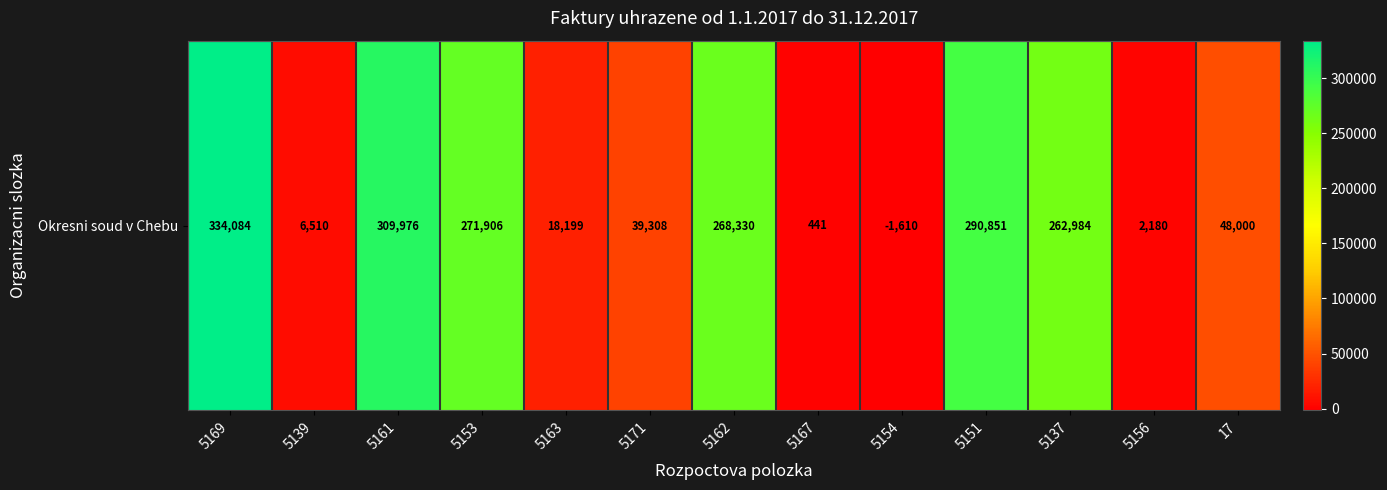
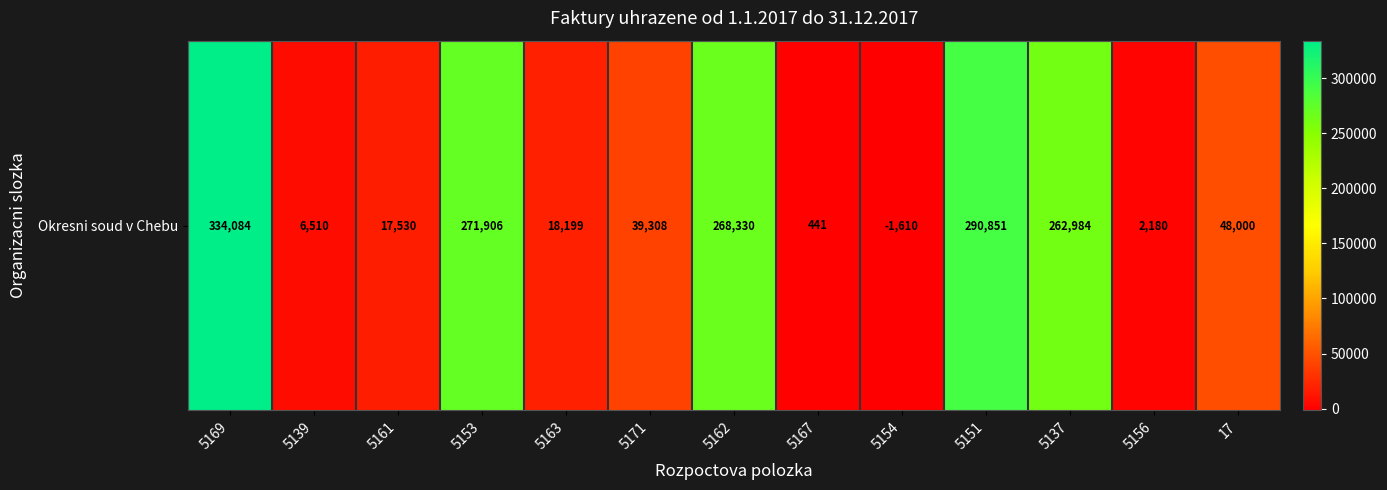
Okresni soud v Chebu, 5161: 309,976 -> 17,530
